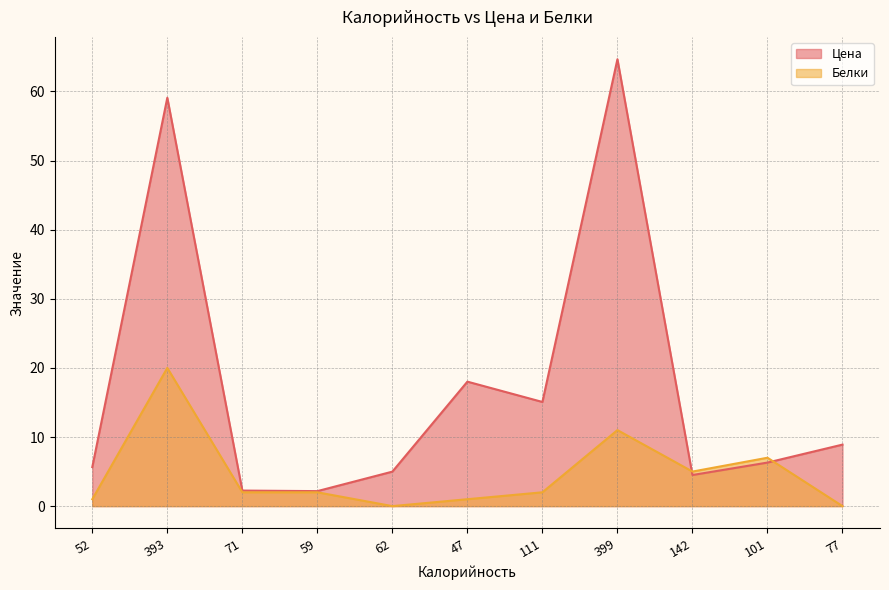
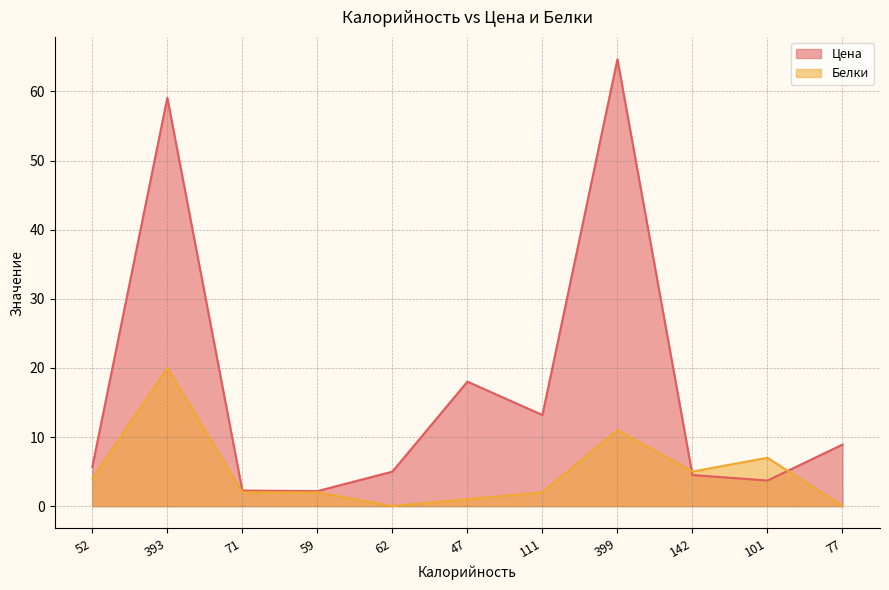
Белки, 52: 1 -> 4
Цена, 111: 15 -> 13
Цена, 101: 6 -> 4
